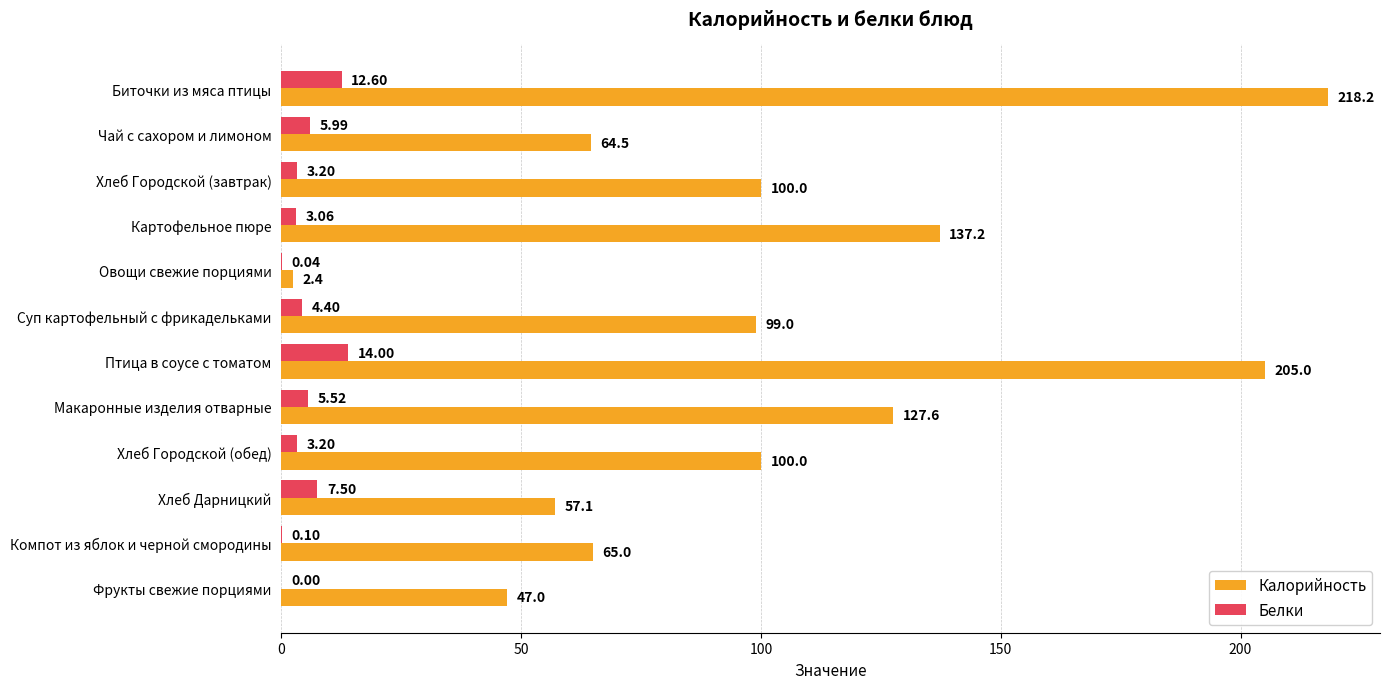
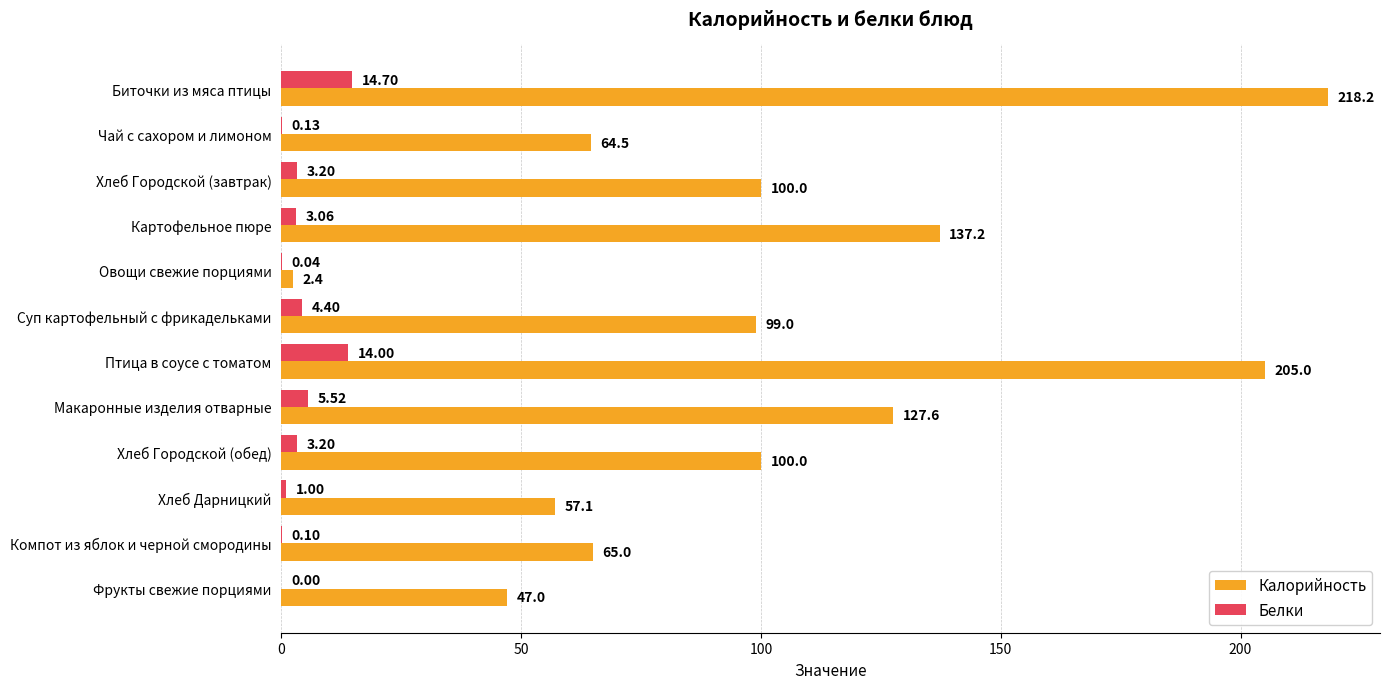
Белки, Биточки из мяса птицы: 12.60 -> 14.70
Белки, Чай с сахором и лимоном: 5.99 -> 0.13
Белки, Хлеб Дарницкий: 7.50 -> 1.00
